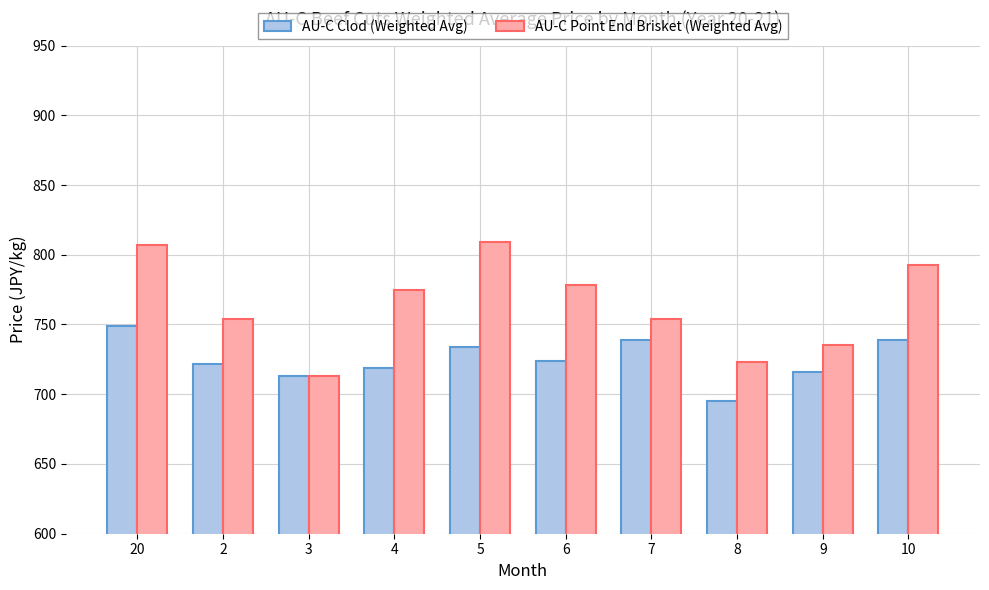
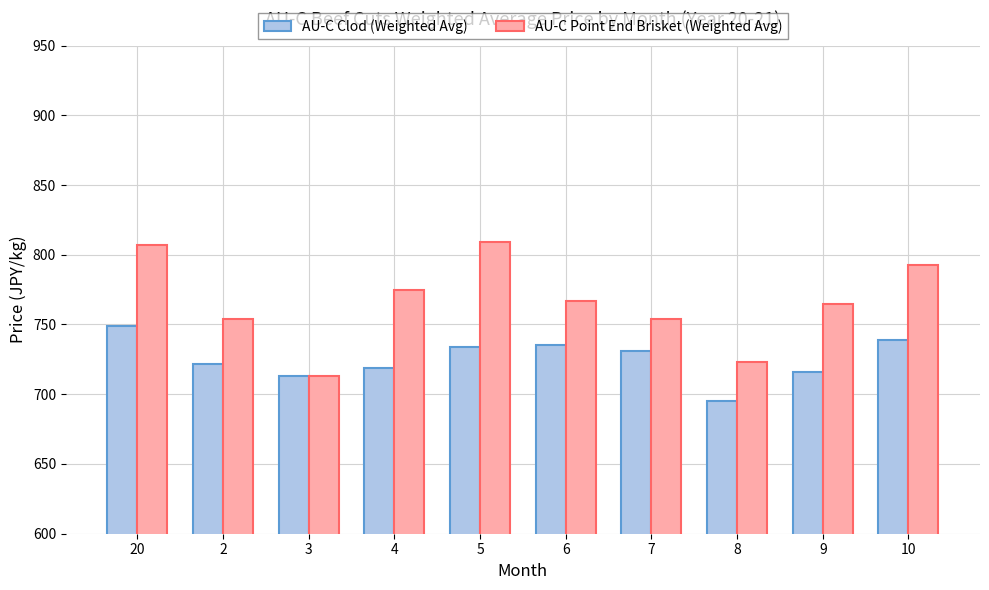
AU-C Clod (Weighted Avg), 6: 724 -> 735
AU-C Point End Brisket (Weighted Avg), 6: 778 -> 767
AU-C Clod (Weighted Avg), 7: 739 -> 731
AU-C Point End Brisket (Weighted Avg), 9: 735 -> 765
